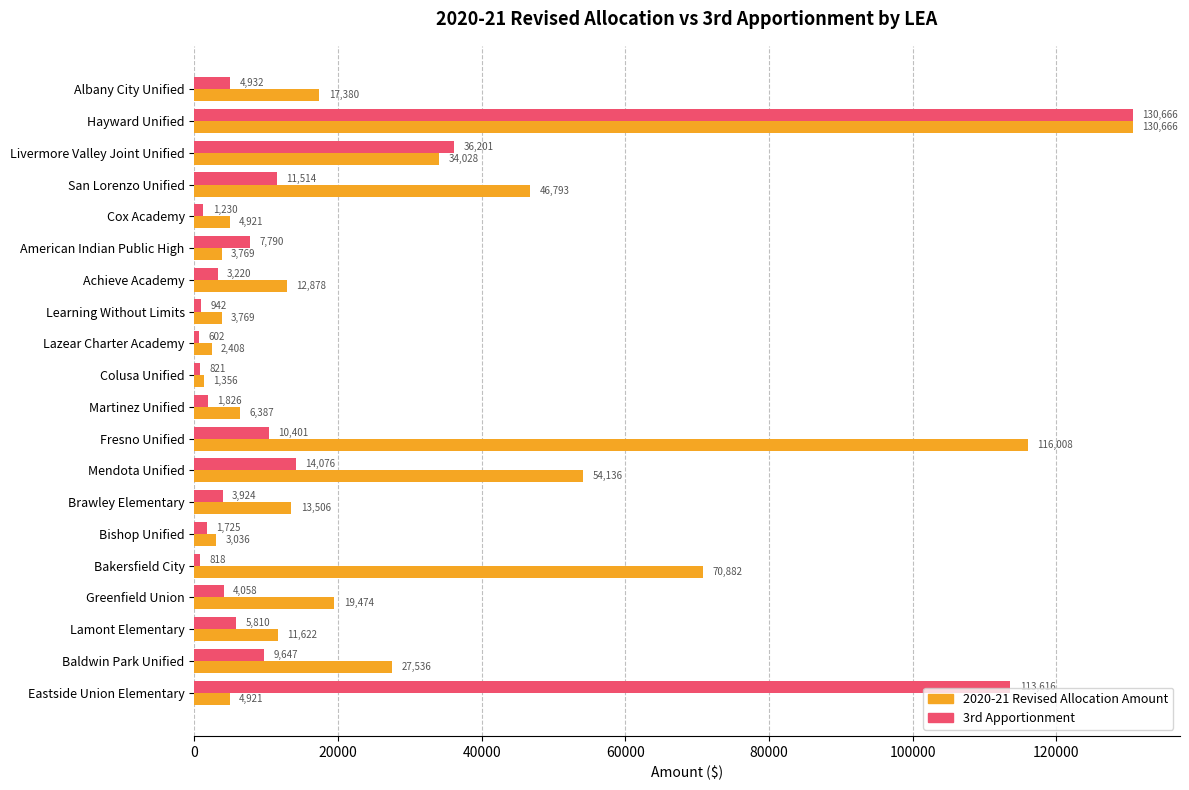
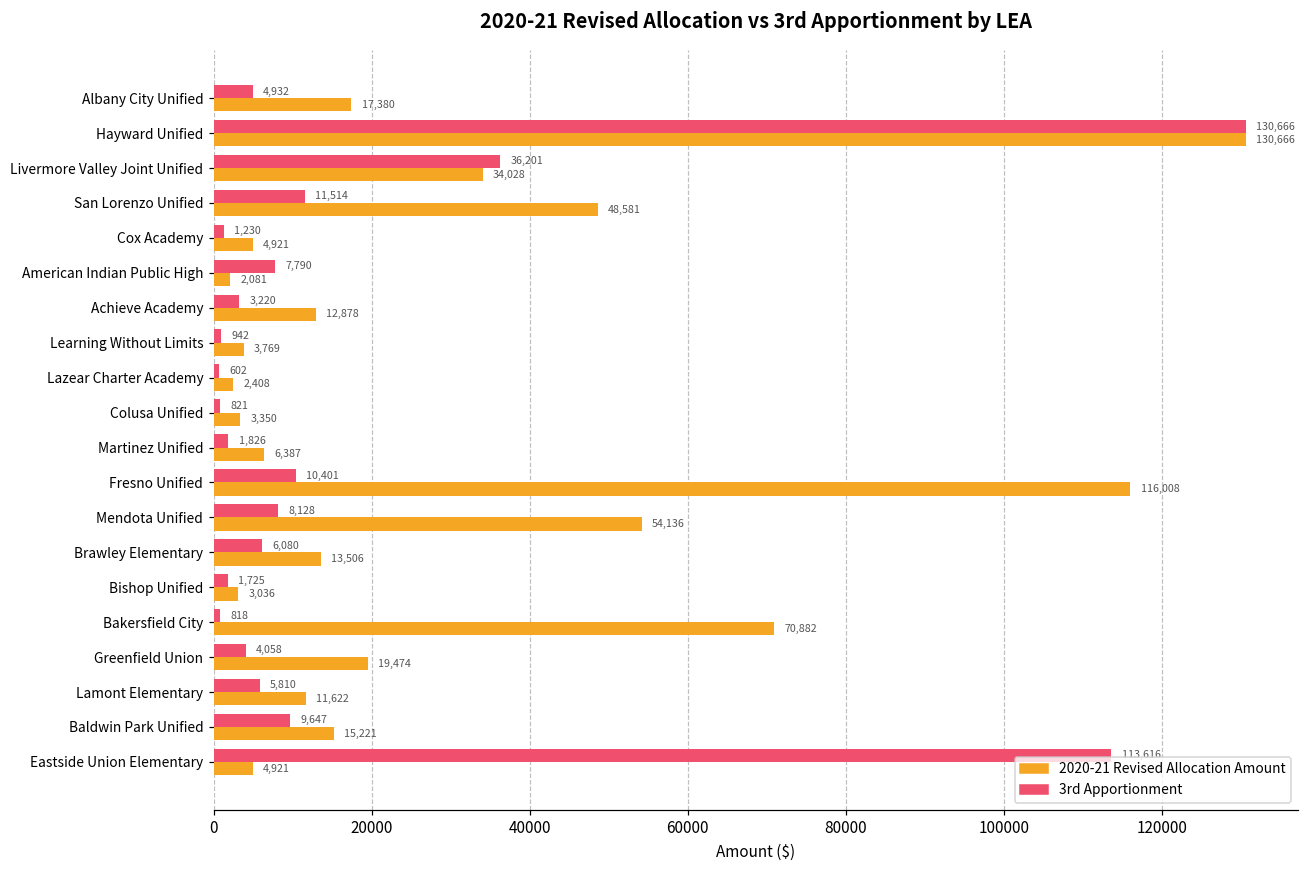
2020-21 Revised Allocation Amount, San Lorenzo Unified: 46,793 -> 48,581
2020-21 Revised Allocation Amount, American Indian Public High: 3,769 -> 2,081
2020-21 Revised Allocation Amount, Colusa Unified: 1,356 -> 3,350
3rd Apportionment, Mendota Unified: 14,076 -> 8,128
3rd Apportionment, Brawley Elementary: 3,924 -> 6,080
2020-21 Revised Allocation Amount, Baldwin Park Unified: 27,536 -> 15,221
